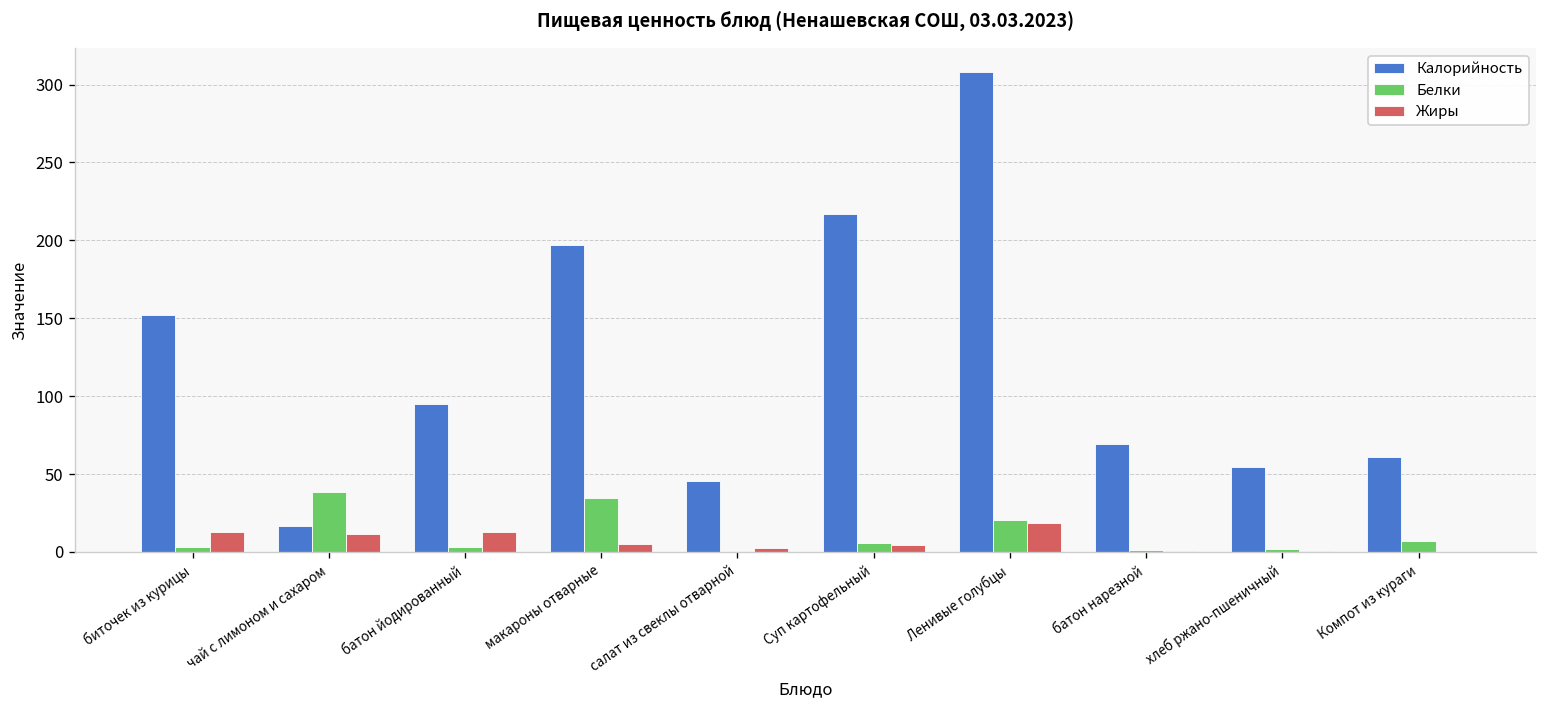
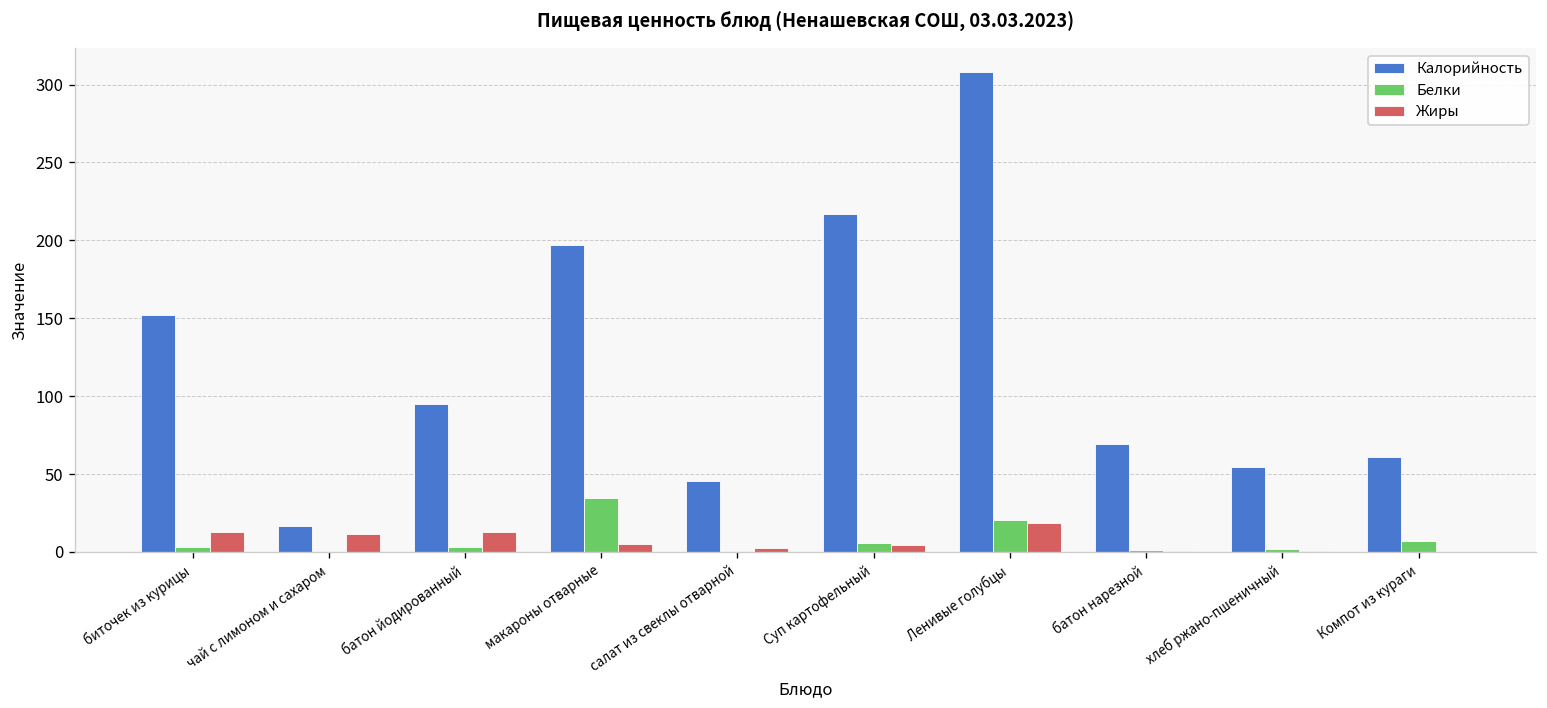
Белки, чай с лимоном и сахаром: 38 -> 0
